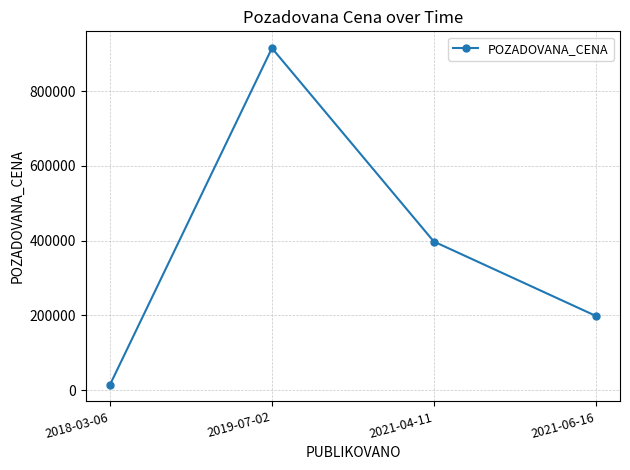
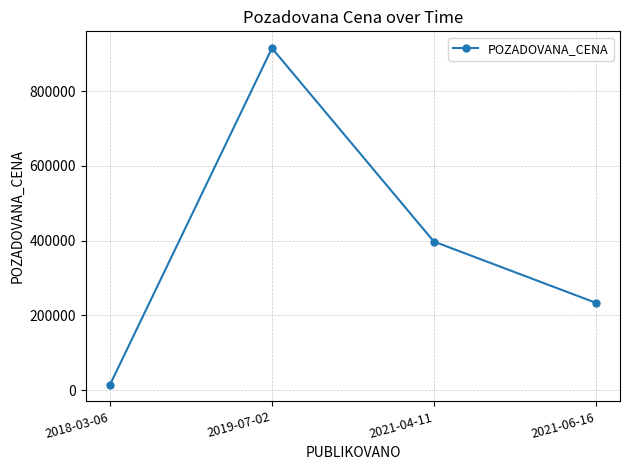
2021-06-16: 200000 -> 230000
